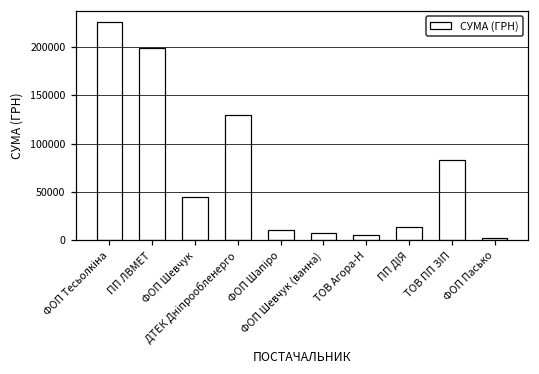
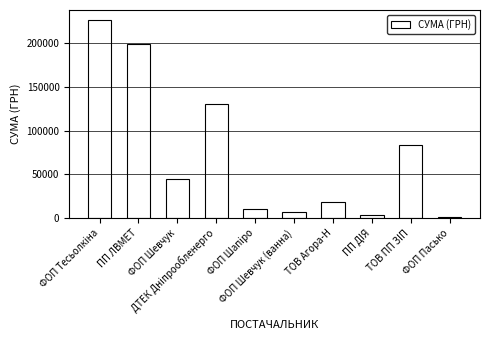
ТОВ Агора-Н: 10000 -> 20000
ПП ДІЯ: 10000 -> 0
